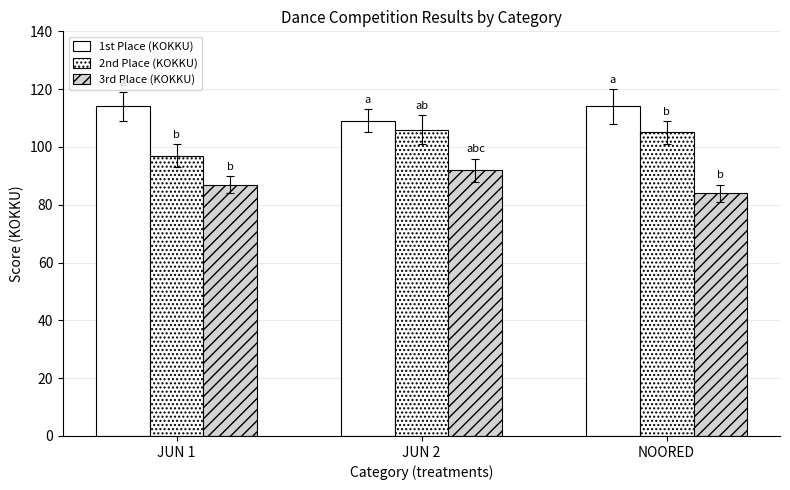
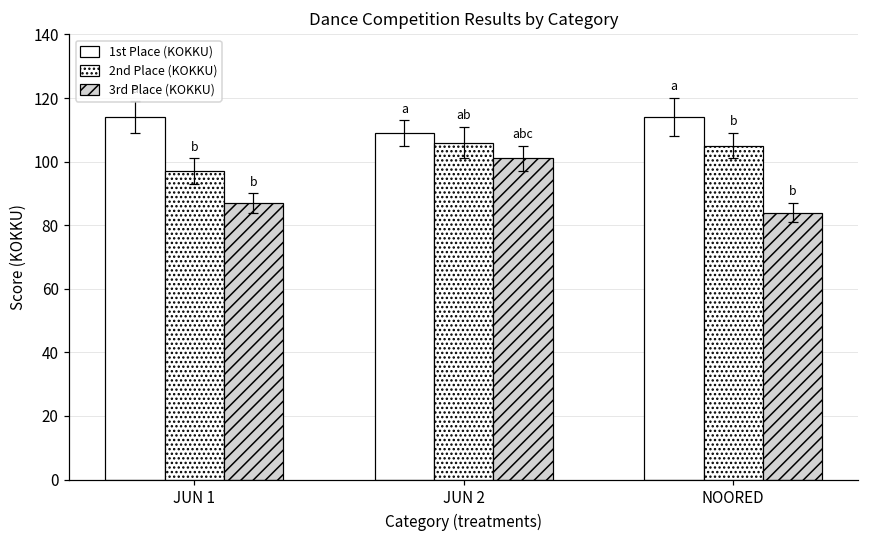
3rd Place (KOKKU), JUN 2: 92 -> 101
